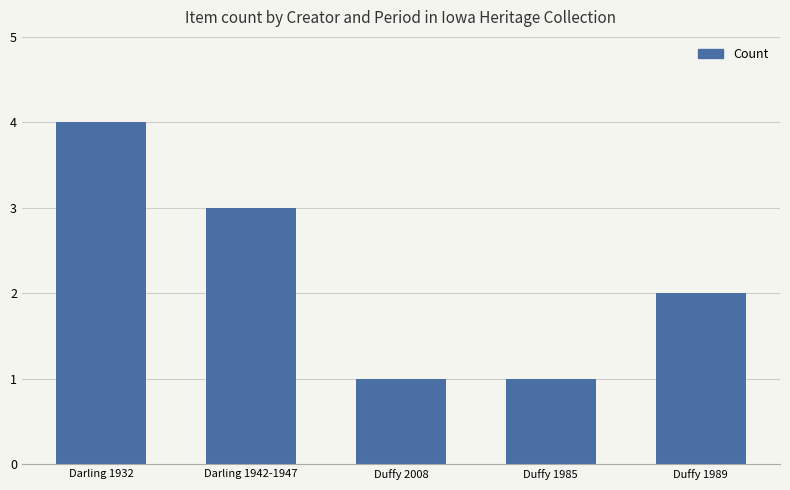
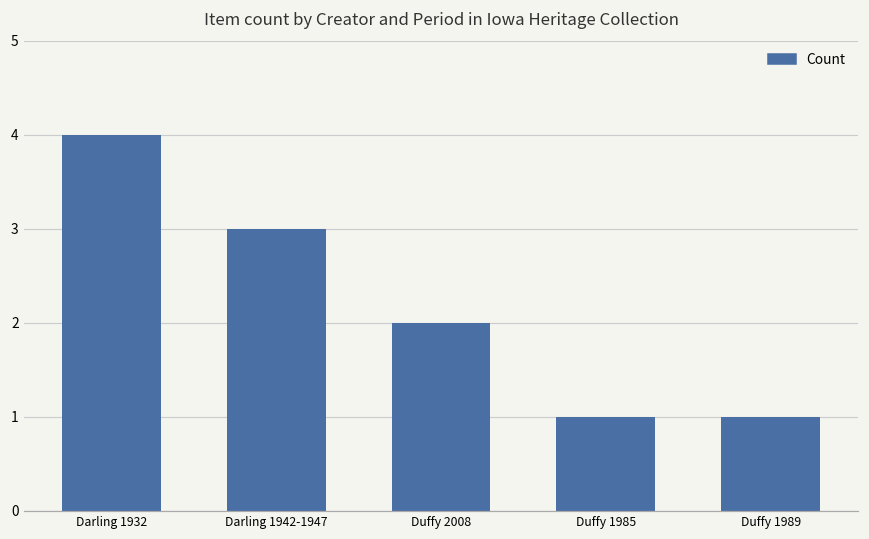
Duffy 2008: 1 -> 2
Duffy 1989: 2 -> 1
